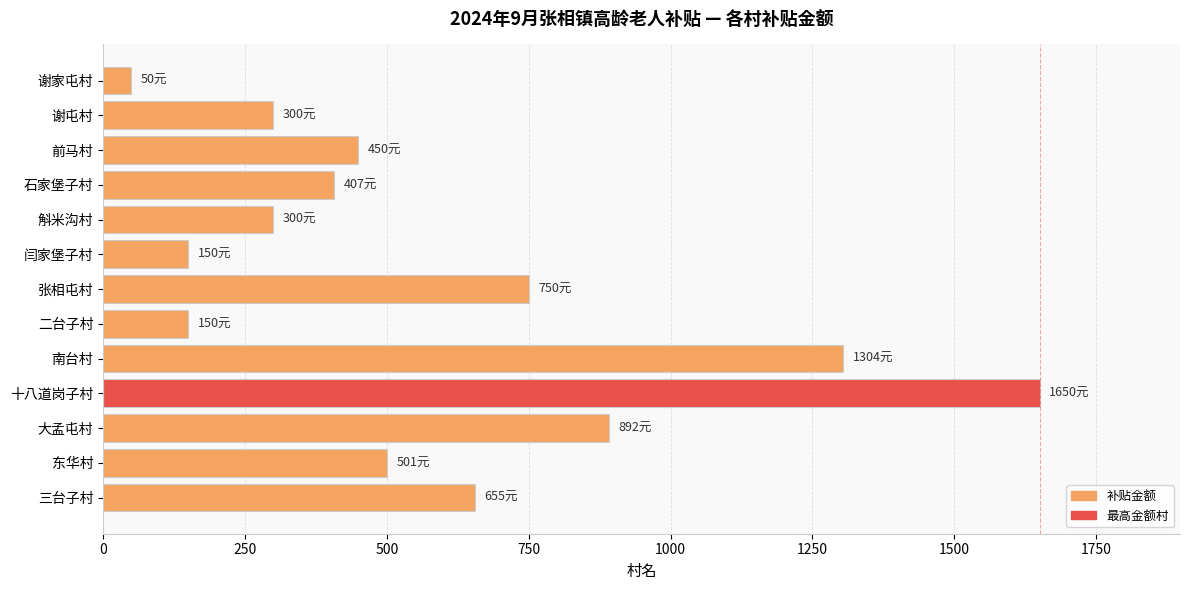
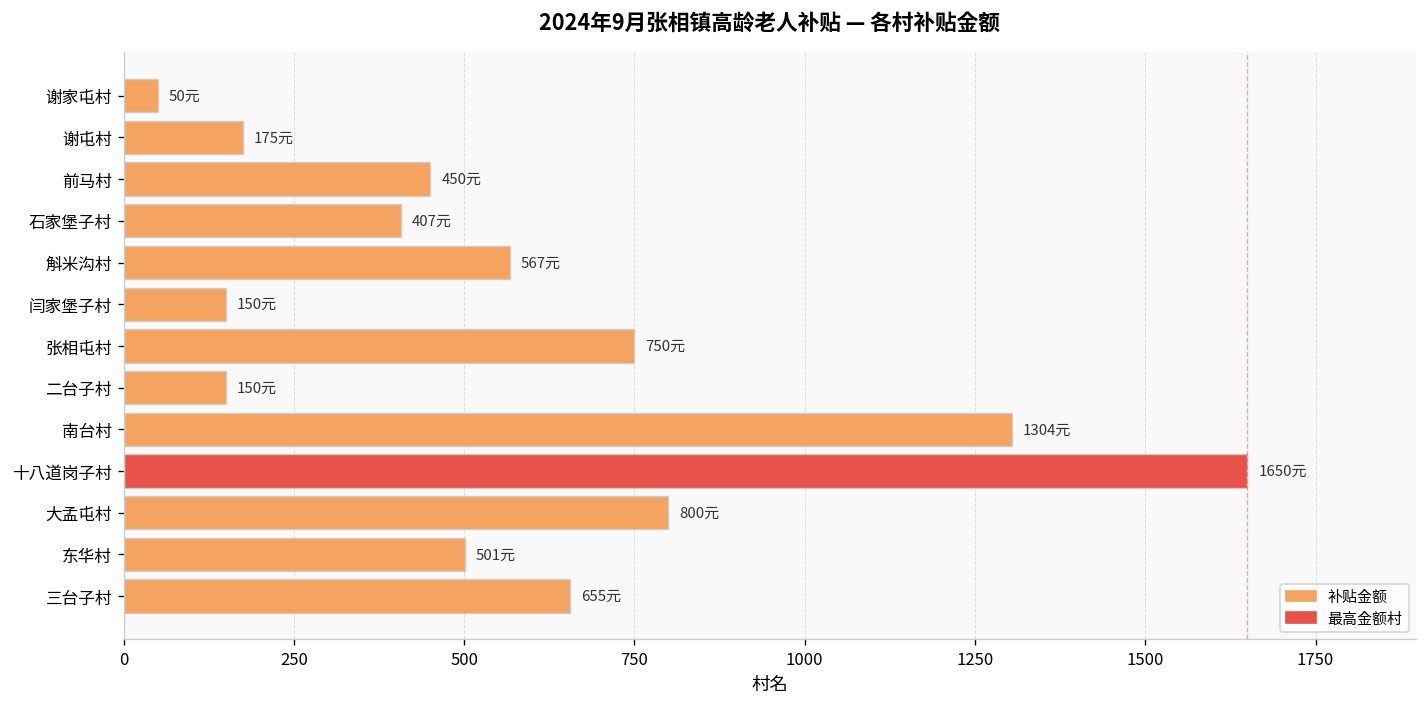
谢屯村: 300元 -> 175元
斛米沟村: 300元 -> 567元
大孟屯村: 892元 -> 800元
